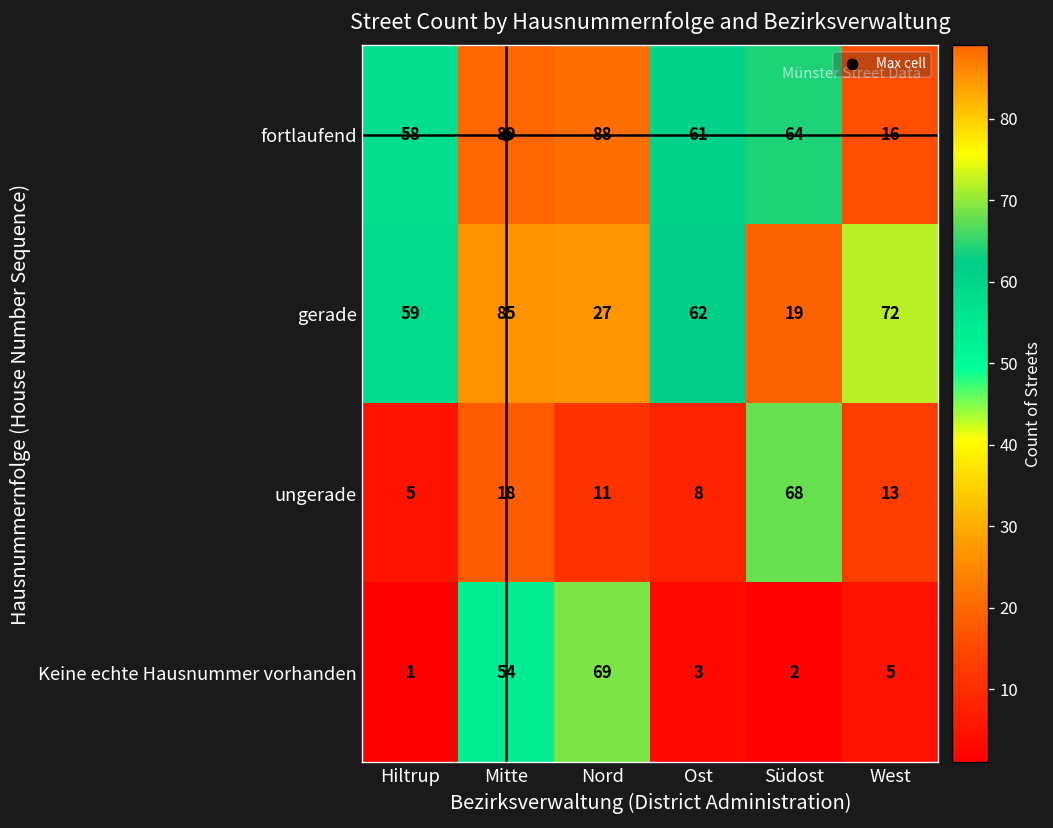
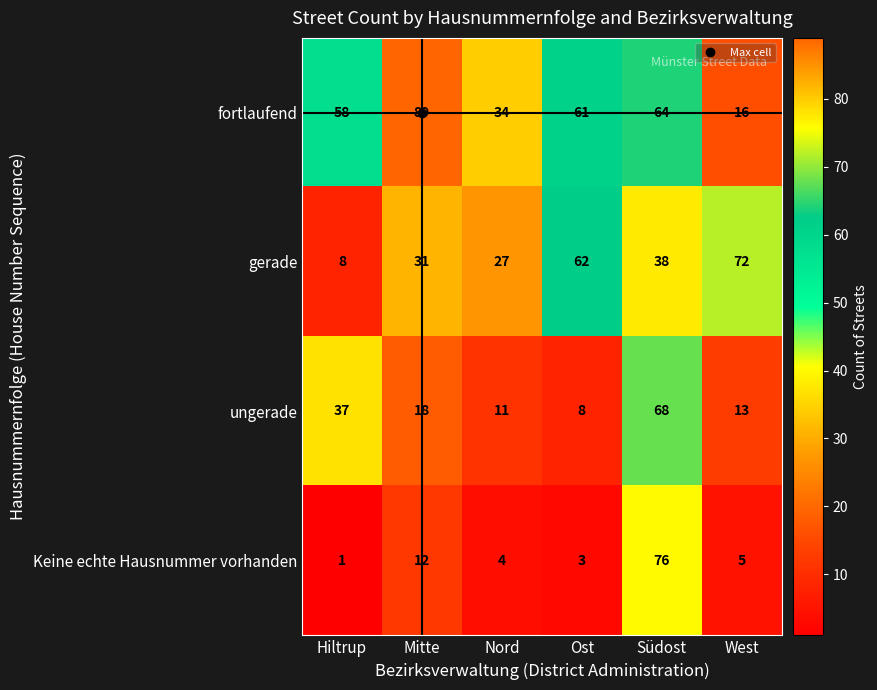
fortlaufend, Nord: 88 -> 34
gerade, Hiltrup: 59 -> 8
gerade, Mitte: 85 -> 31
gerade, Südost: 19 -> 38
ungerade, Hiltrup: 5 -> 37
Keine echte Hausnummer vorhanden, Mitte: 54 -> 12
Keine echte Hausnummer vorhanden, Nord: 69 -> 4
Keine echte Hausnummer vorhanden, Südost: 2 -> 76
